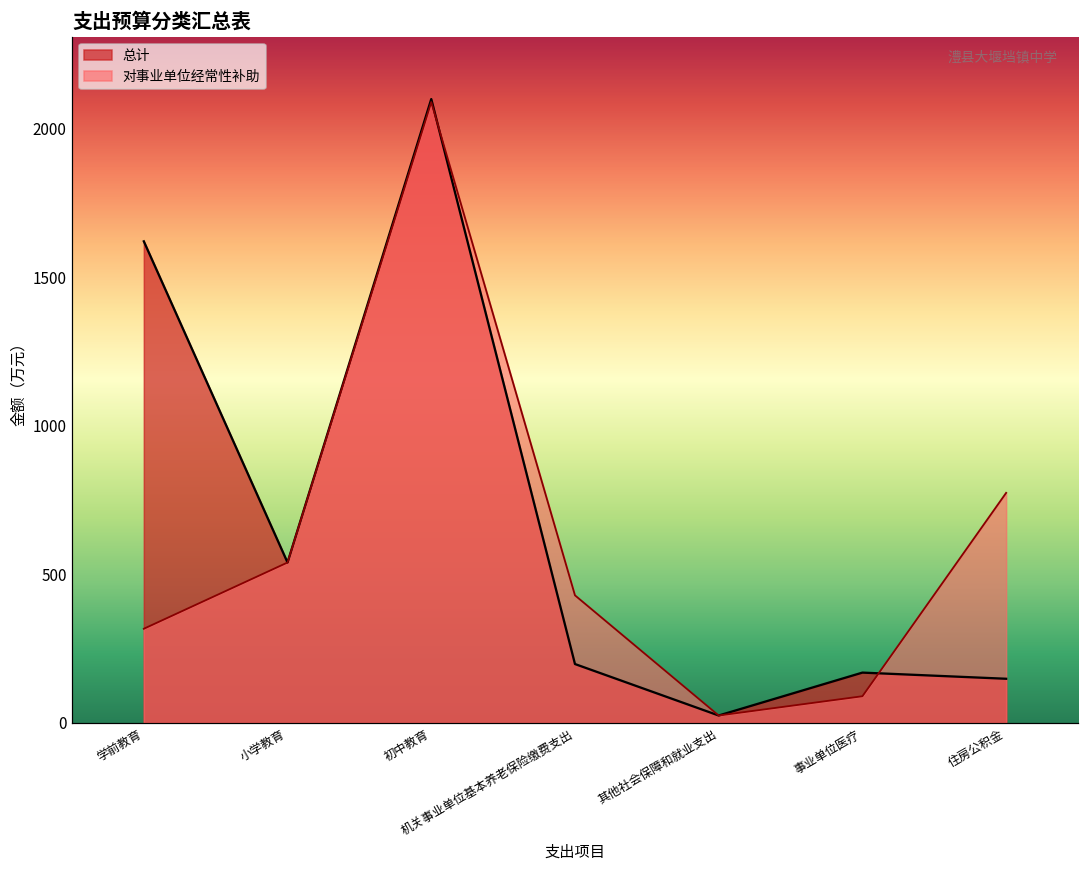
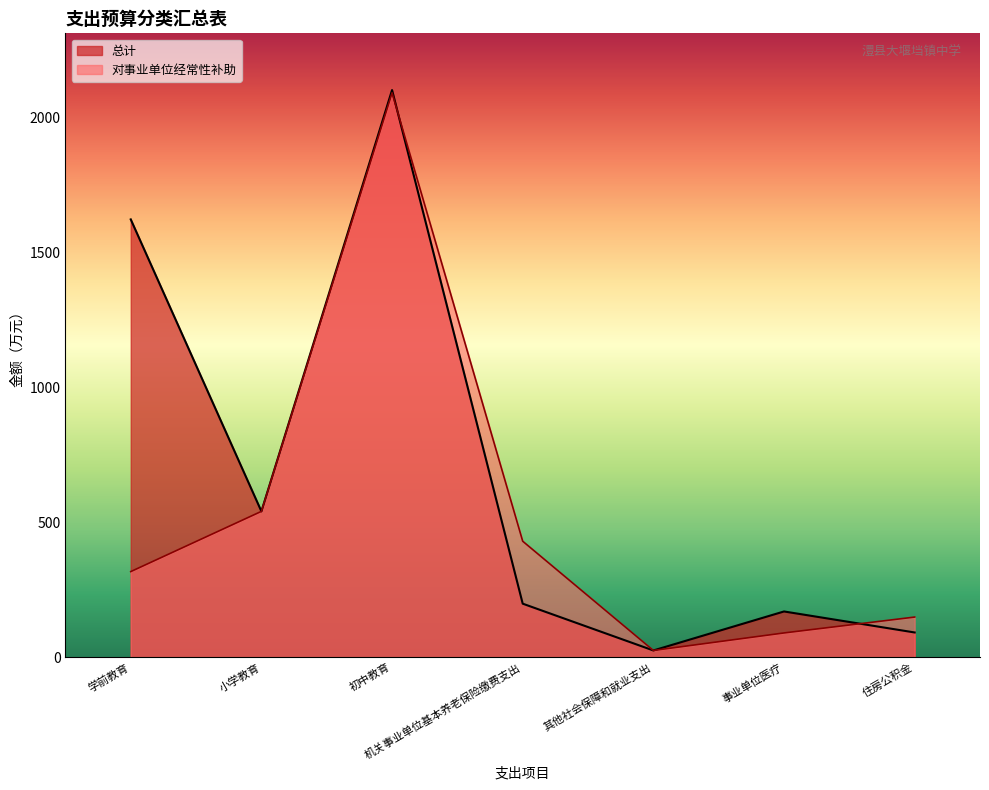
总计, 住房公积金: 150 -> 90
对事业单位经常性补助, 住房公积金: 770 -> 150
